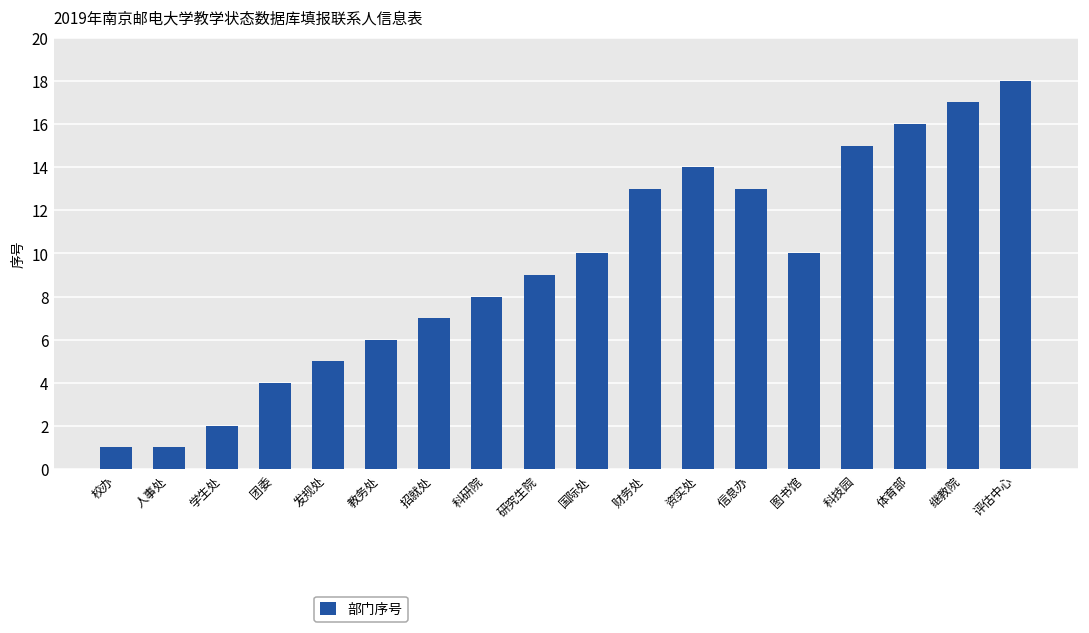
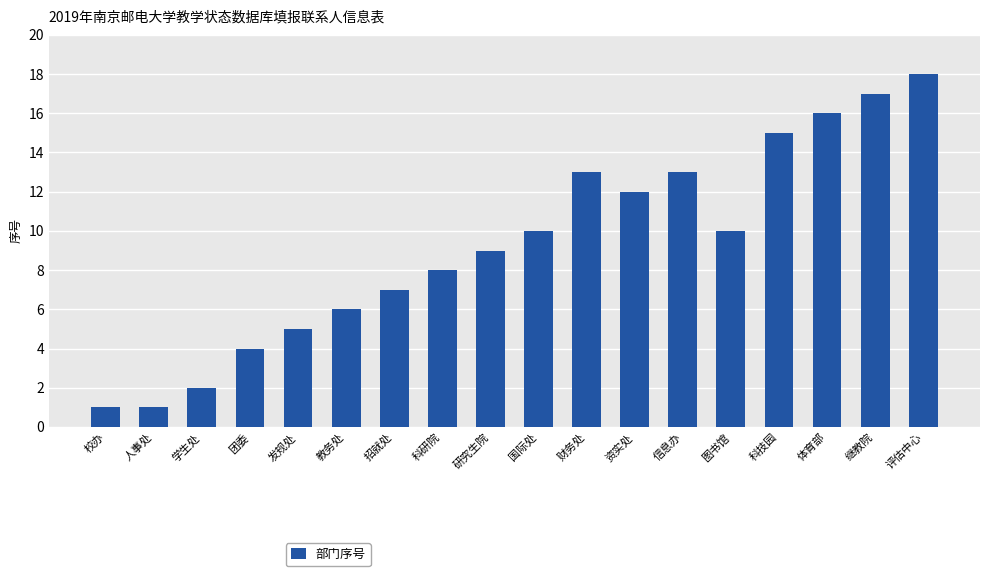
资实处: 14 -> 12
